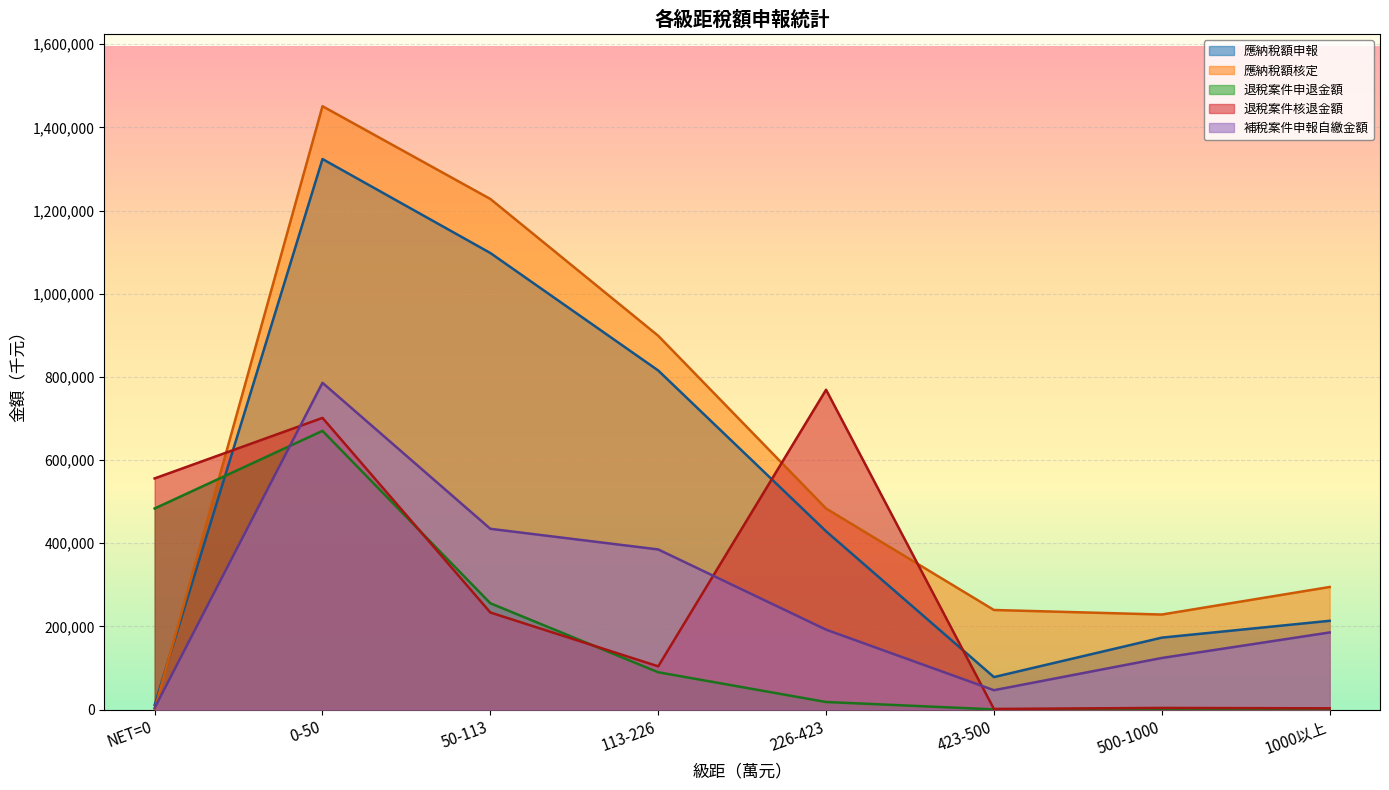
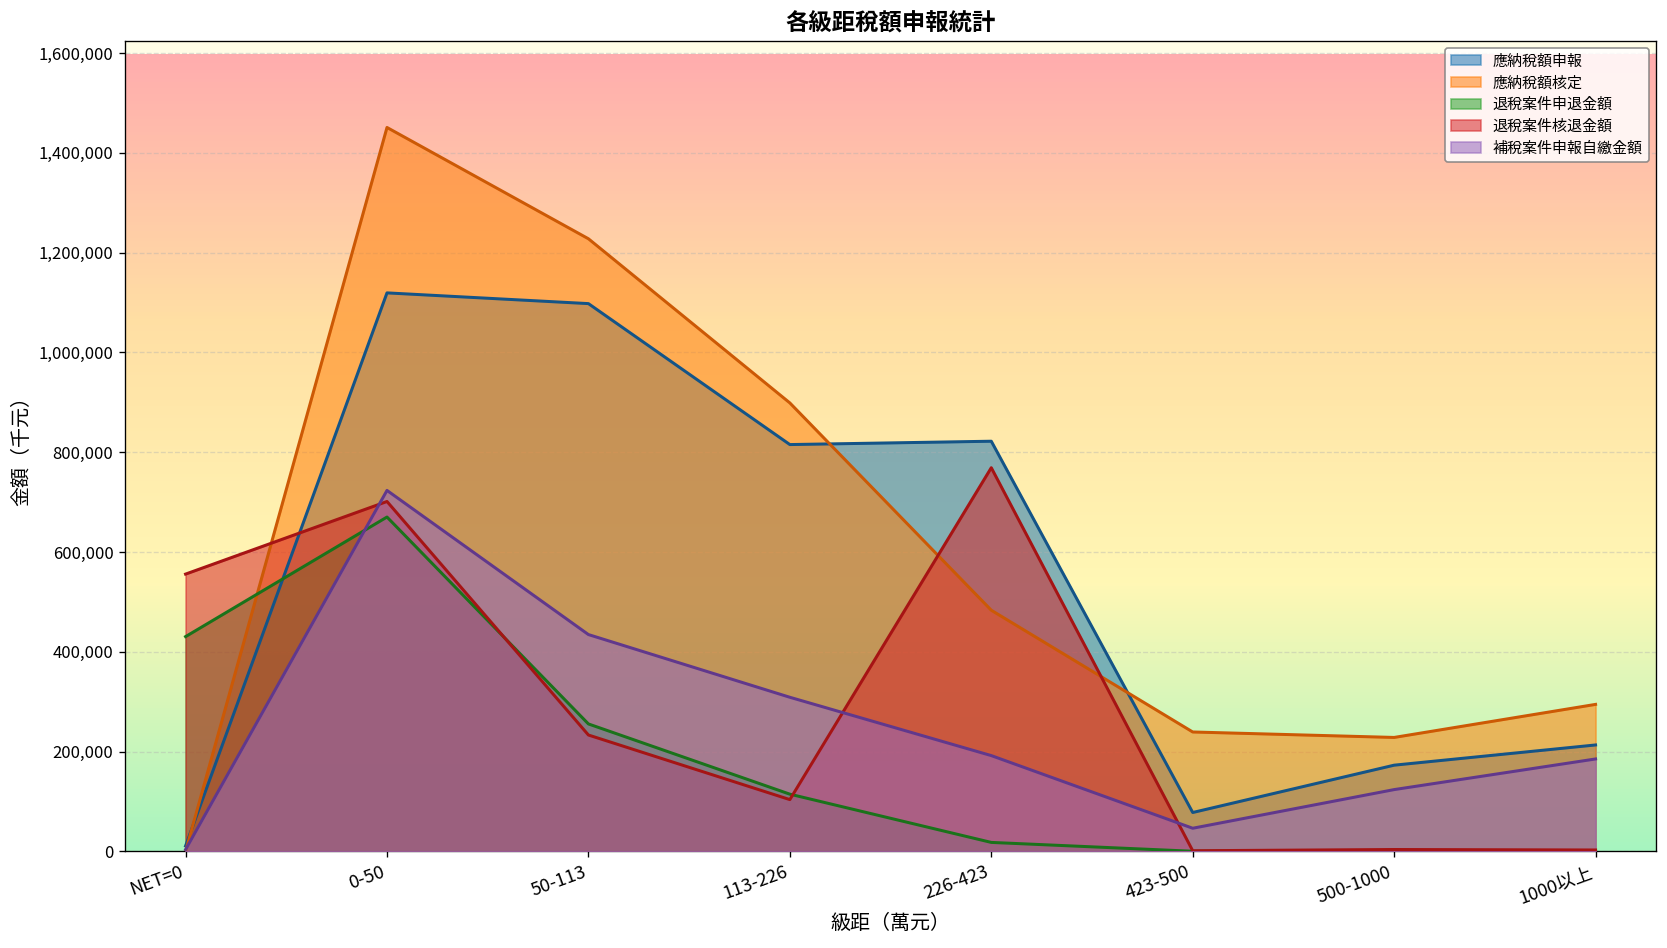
退稅案件申退金額, NET=0: 480,000 -> 430,000
應納稅額申報, 0-50: 1,320,000 -> 1,120,000
補稅案件申報自繳金額, 0-50: 790,000 -> 720,000
退稅案件申退金額, 113-226: 90,000 -> 110,000
補稅案件申報自繳金額, 113-226: 390,000 -> 310,000
應納稅額申報, 226-423: 430,000 -> 820,000
